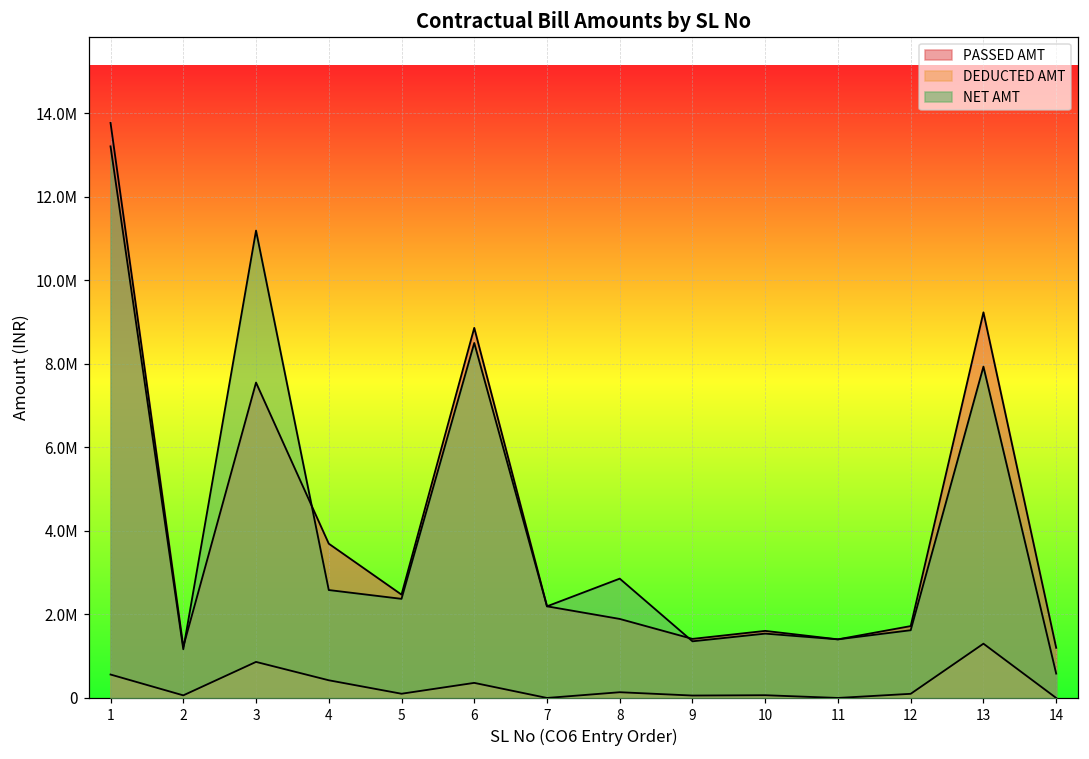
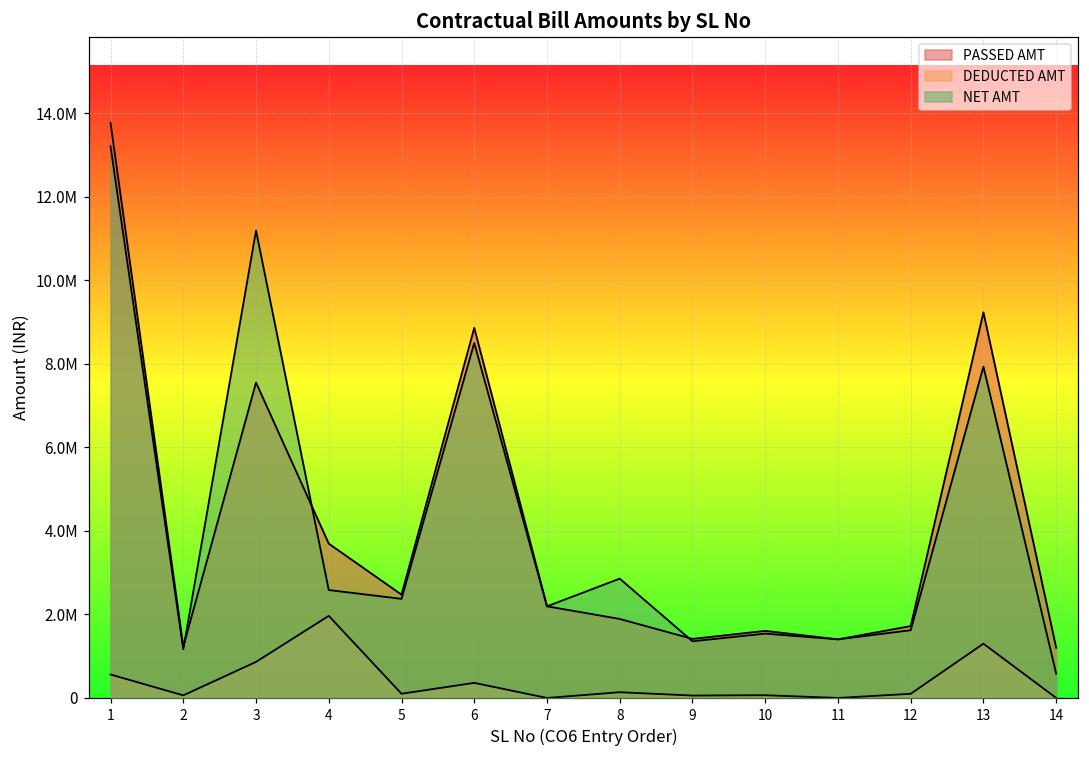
DEDUCTED AMT, 4: 400000 -> 2000000
